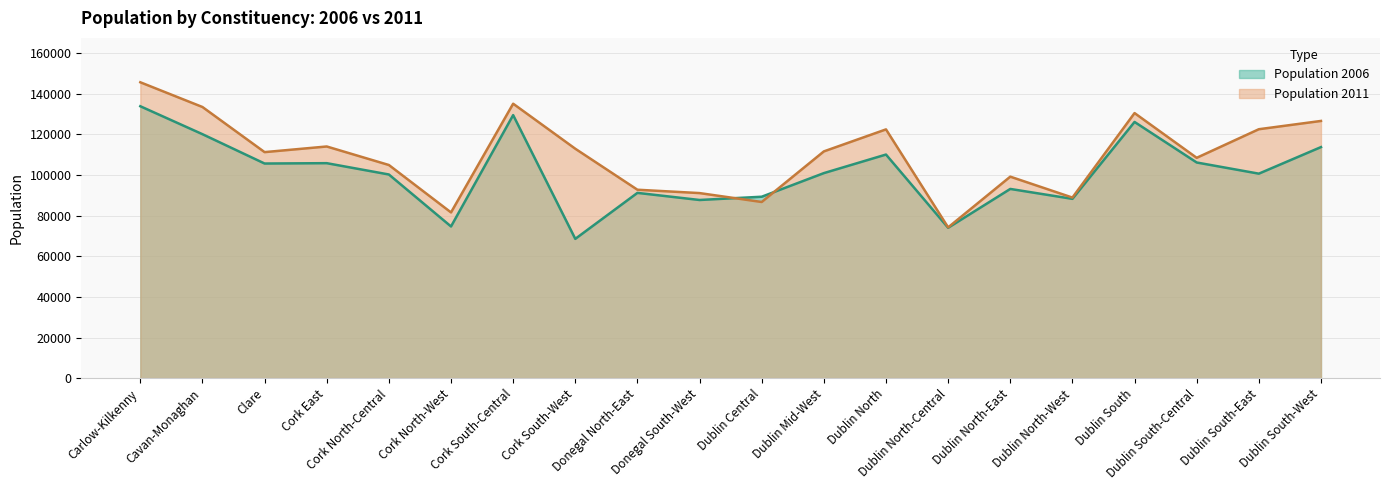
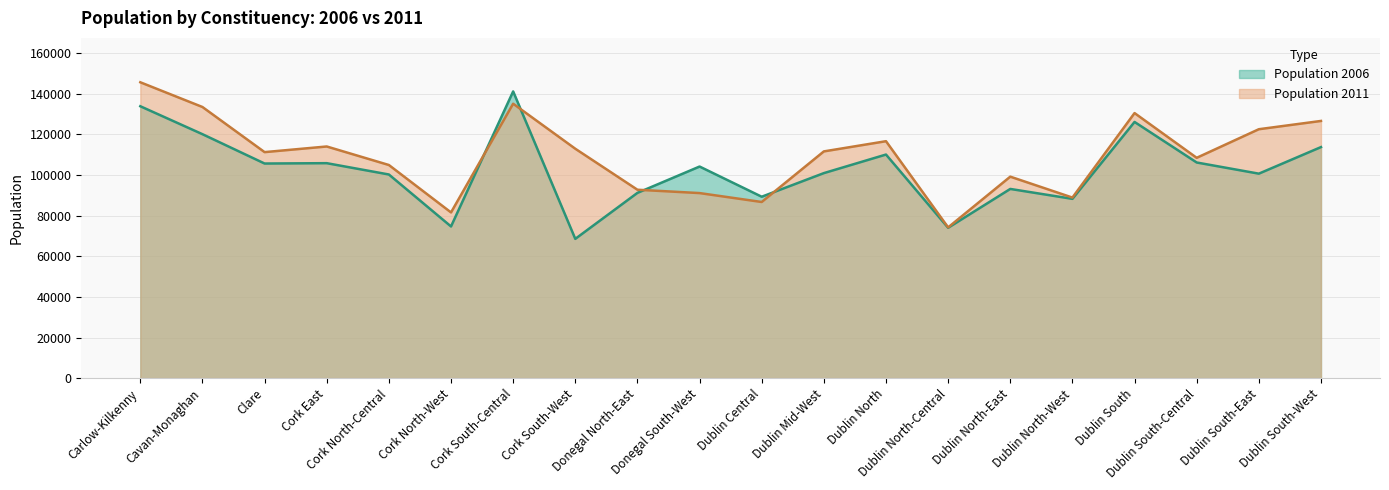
Population 2006, Cork South-Central: 129000 -> 141000
Population 2006, Donegal South-West: 88000 -> 104000
Population 2011, Dublin North: 122000 -> 117000
